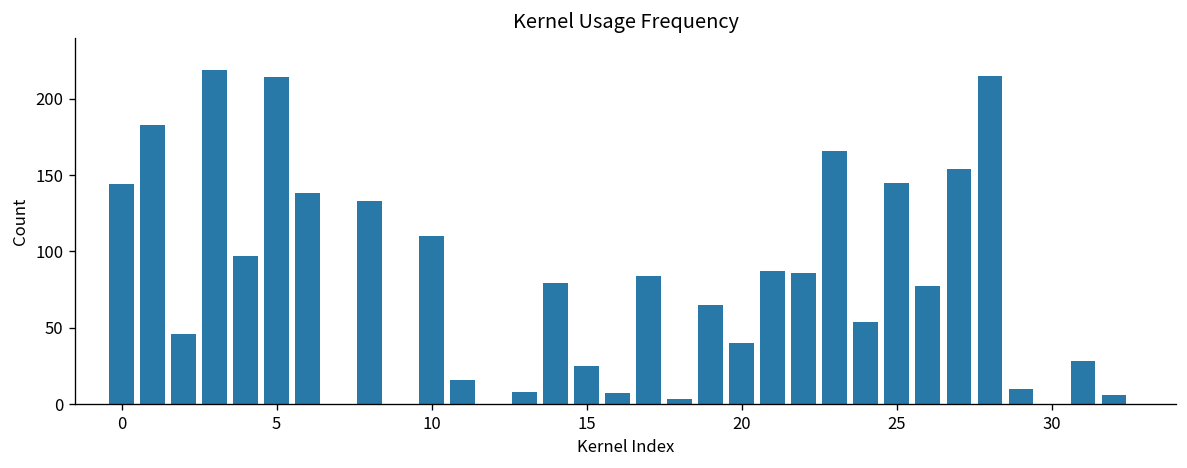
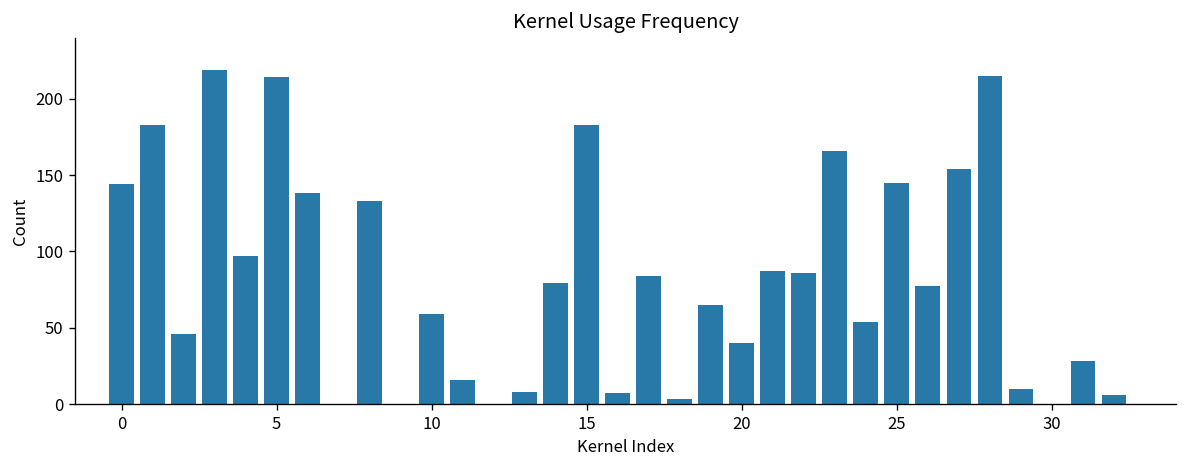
10: 110 -> 59
15: 25 -> 183
